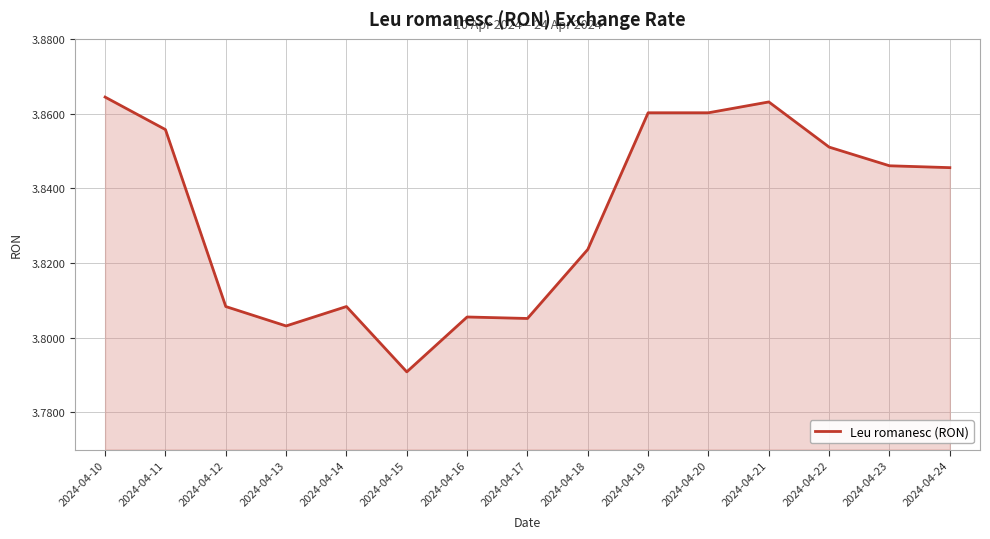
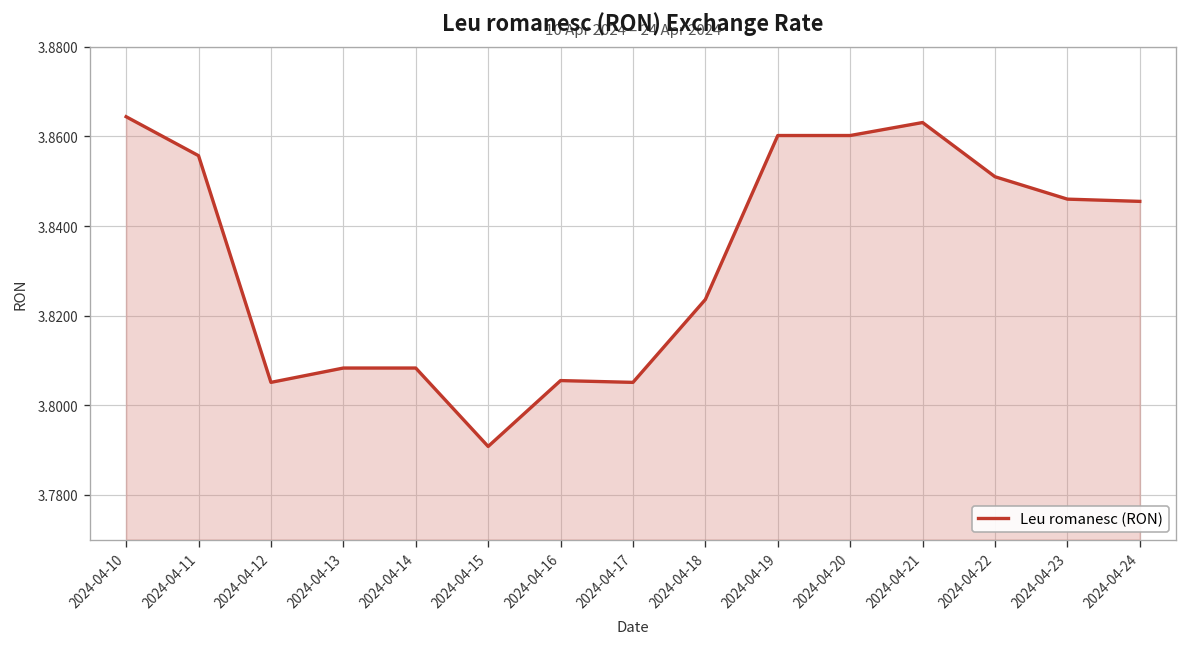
2024-04-12: 3.808 -> 3.805
2024-04-13: 3.803 -> 3.808
